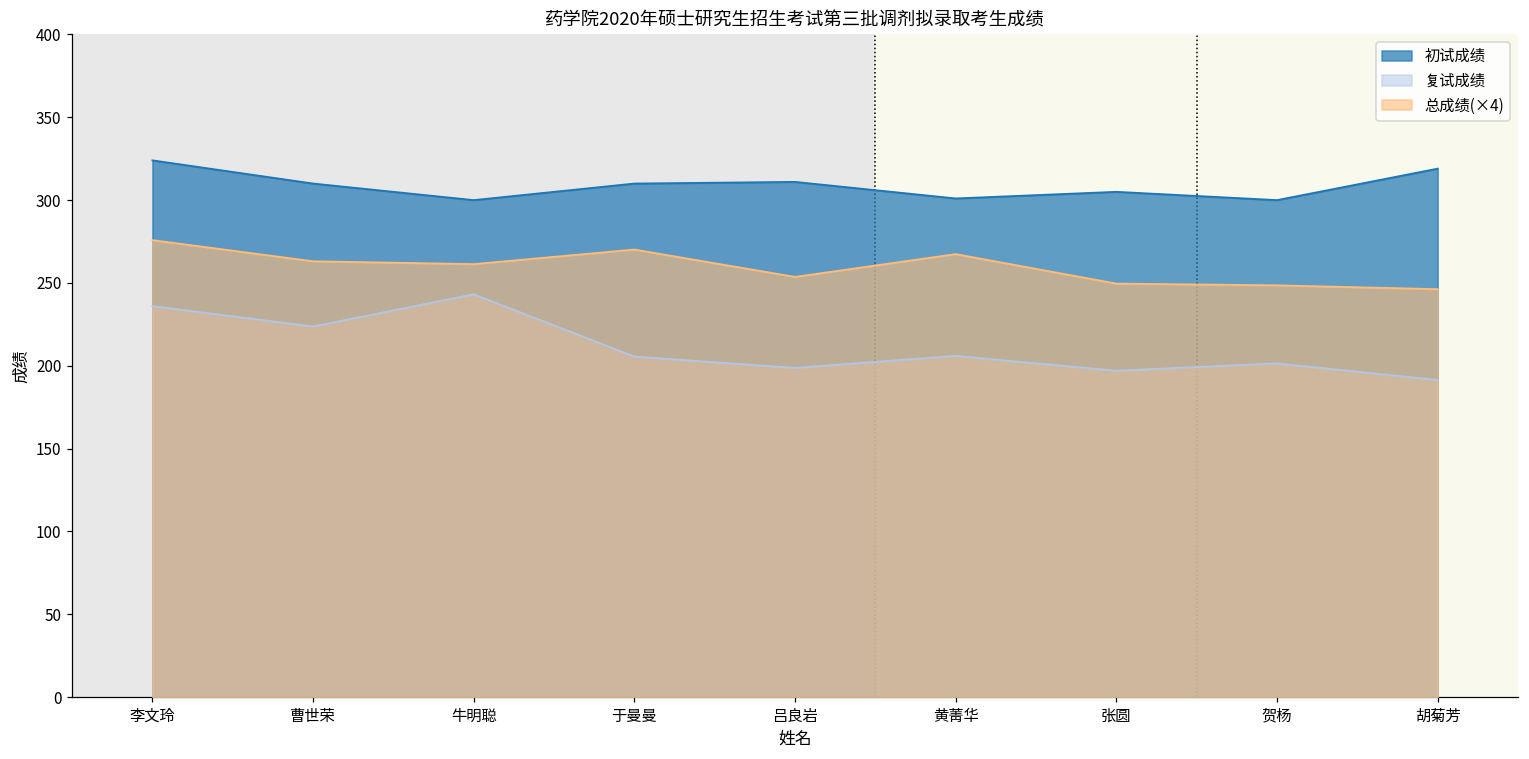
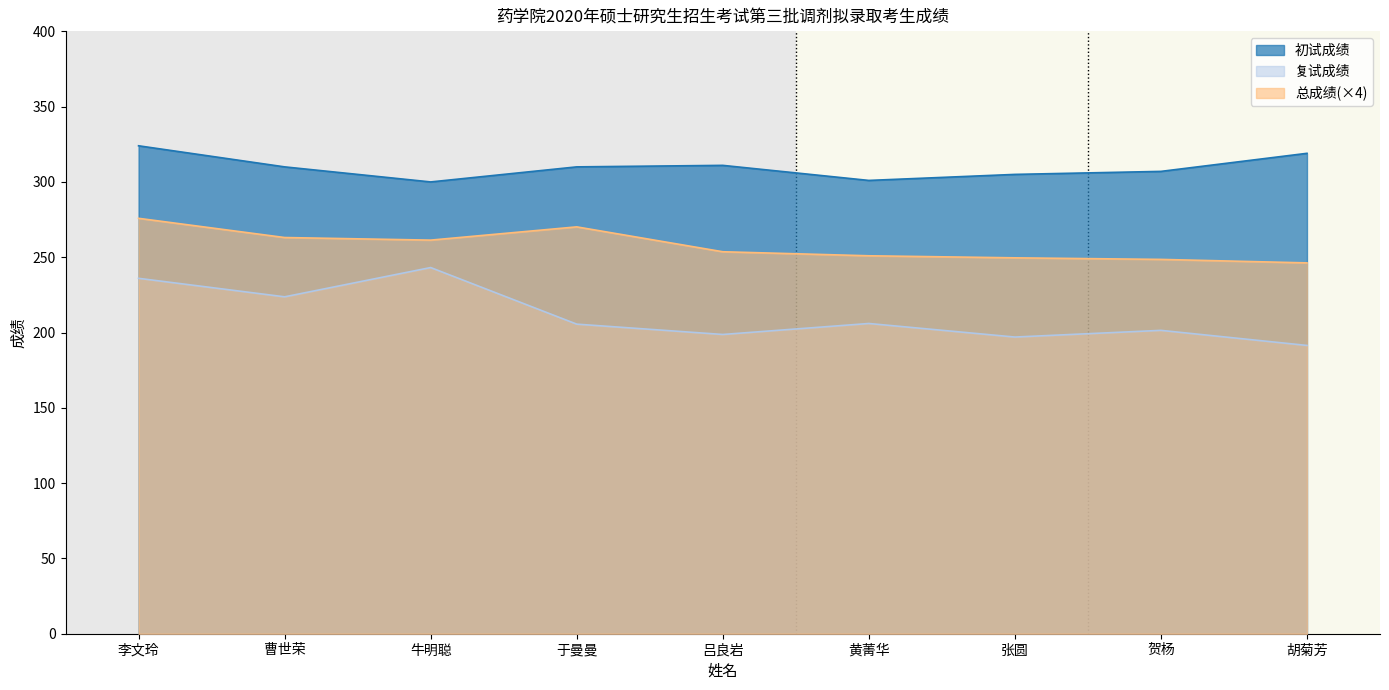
总成绩(×4), 黄菁华: 267 -> 251
初试成绩, 贺杨: 300 -> 307
